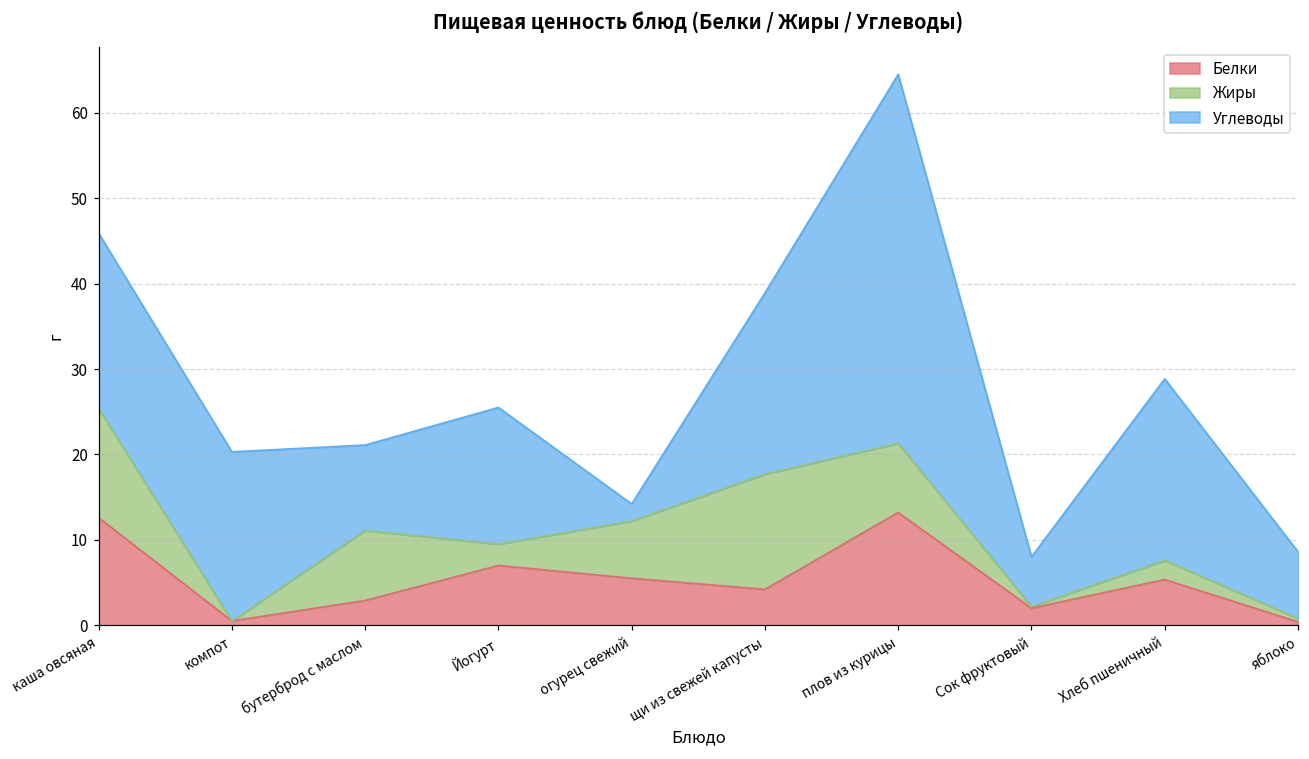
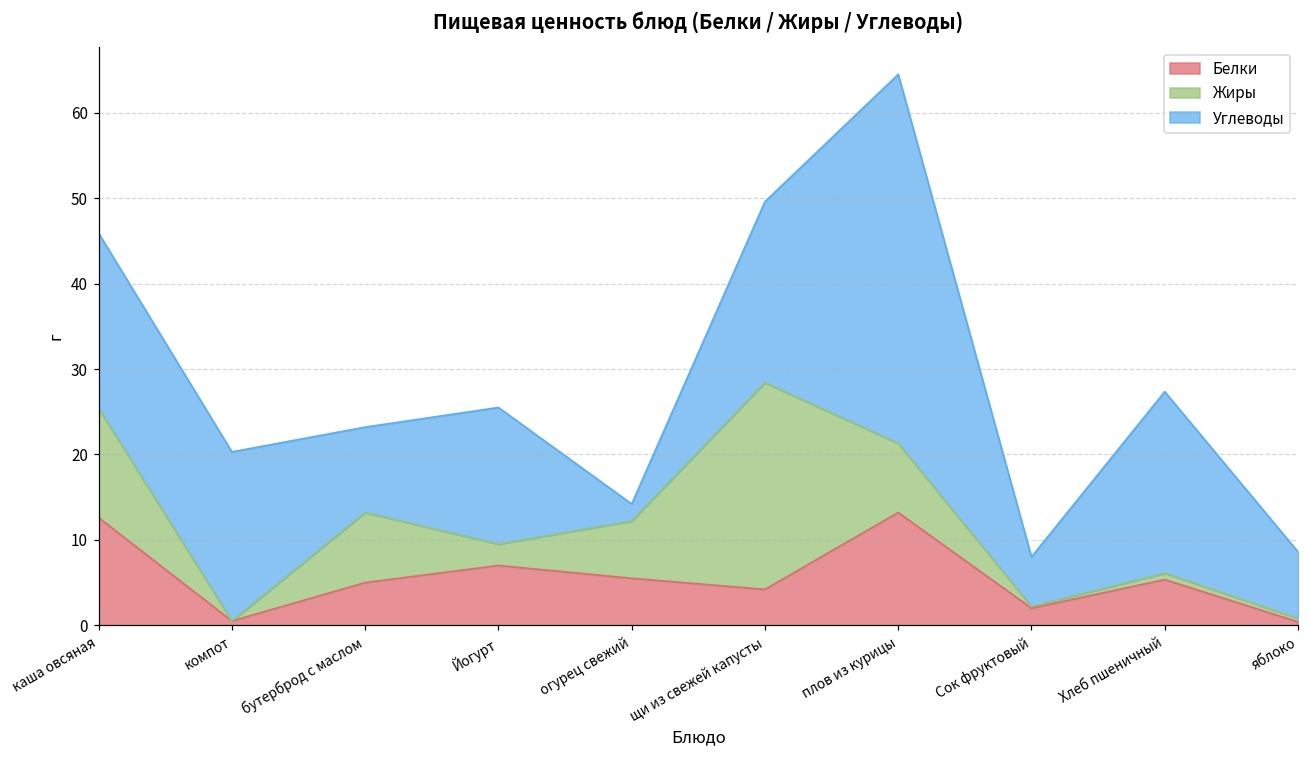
Белки, бутерброд с маслом: 3 -> 5
Жиры, щи из свежей капусты: 14 -> 24
Жиры, Хлеб пшеничный: 2 -> 1
